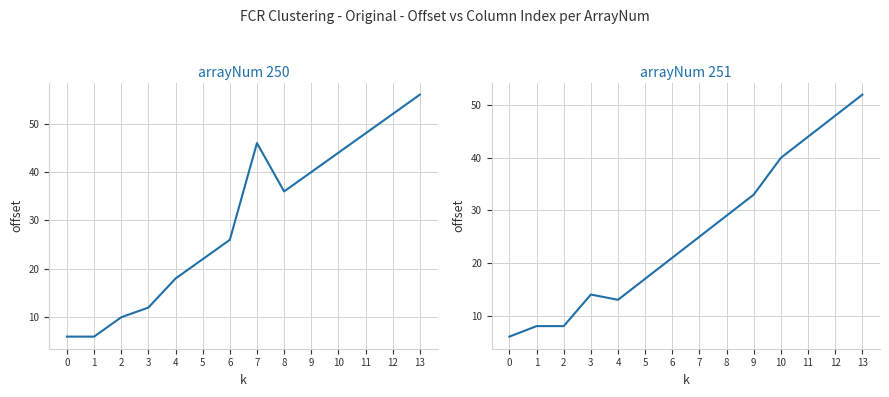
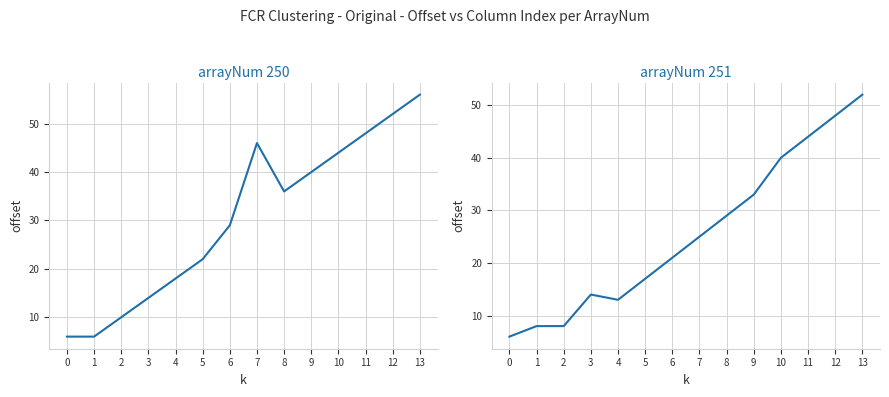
arrayNum 250, 3: 12 -> 14
arrayNum 250, 6: 26 -> 29
